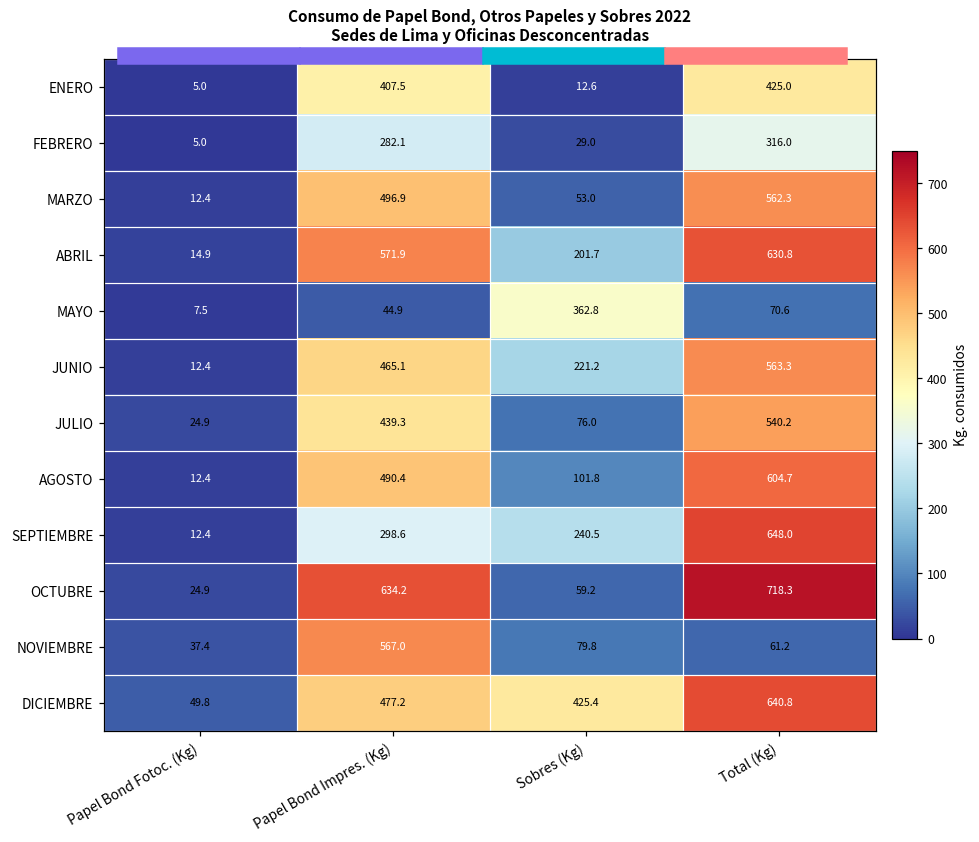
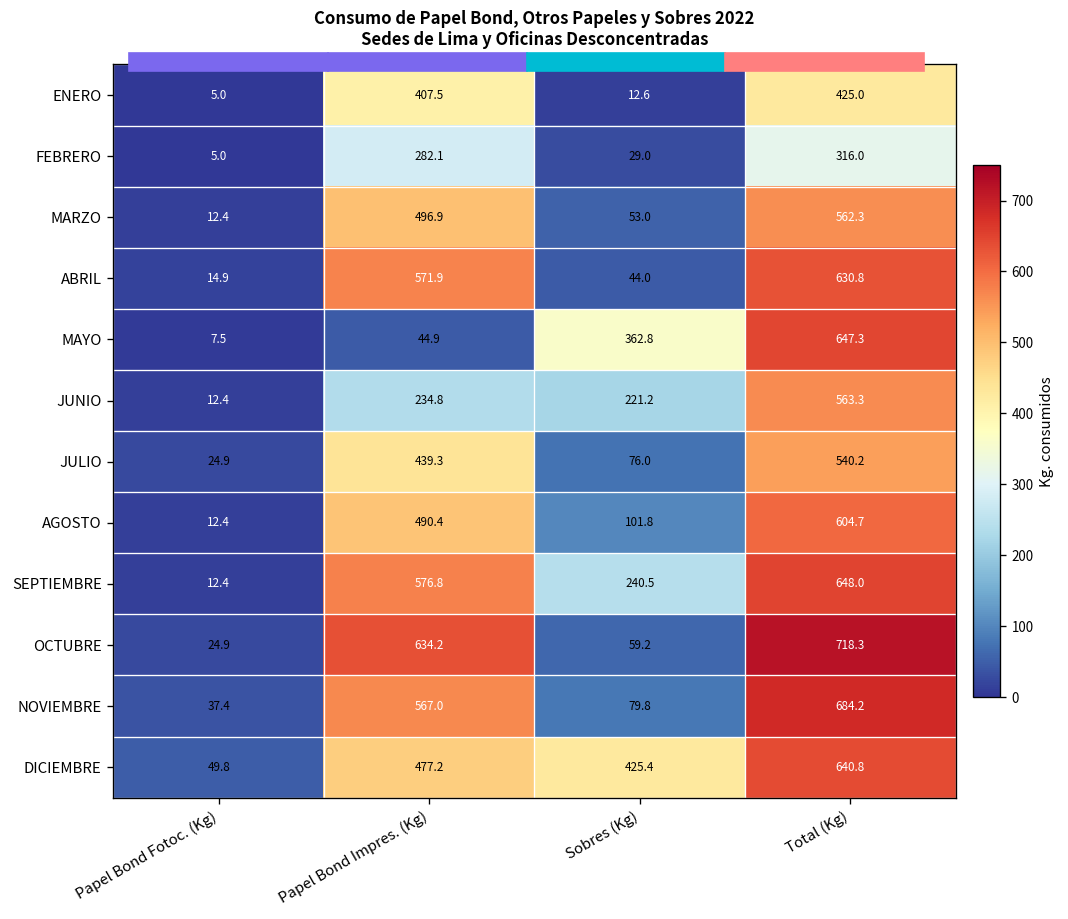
ABRIL, Sobres (Kg): 201.7 -> 44.0
MAYO, Total (Kg): 70.6 -> 647.3
JUNIO, Papel Bond Impres. (Kg): 465.1 -> 234.8
SEPTIEMBRE, Papel Bond Impres. (Kg): 298.6 -> 576.8
NOVIEMBRE, Total (Kg): 61.2 -> 684.2
